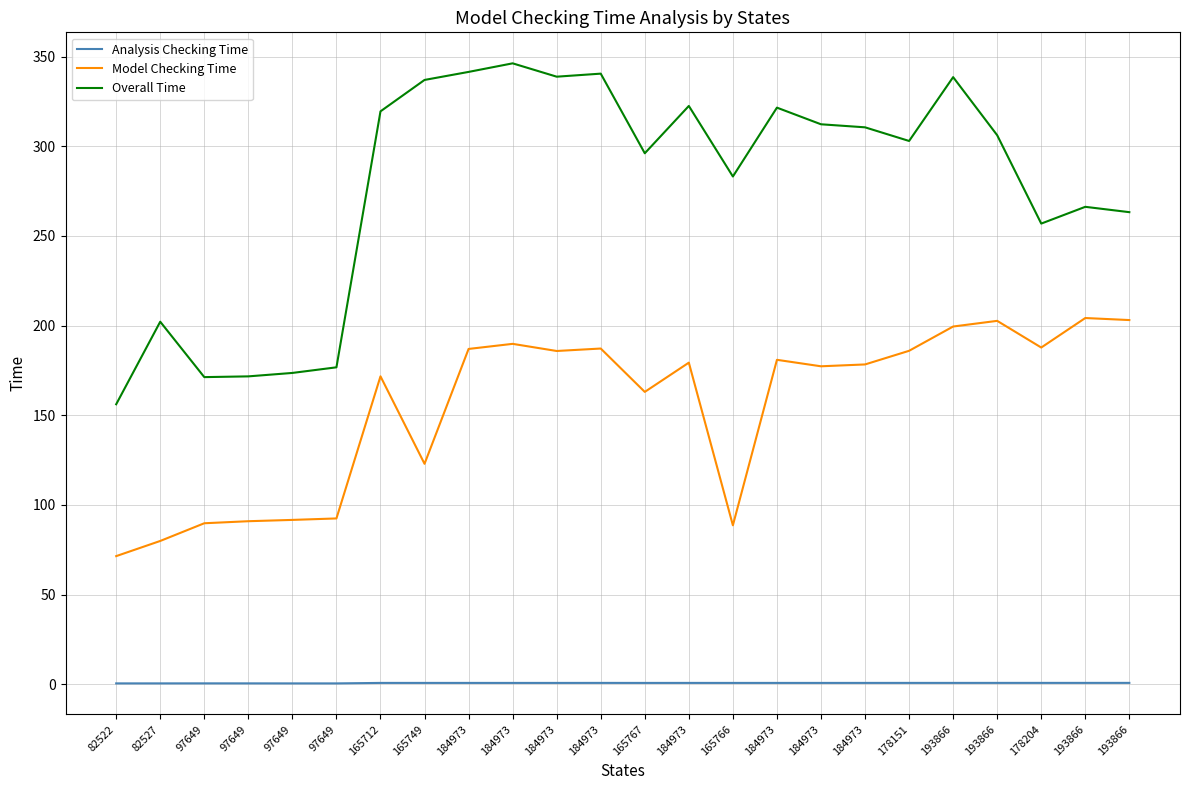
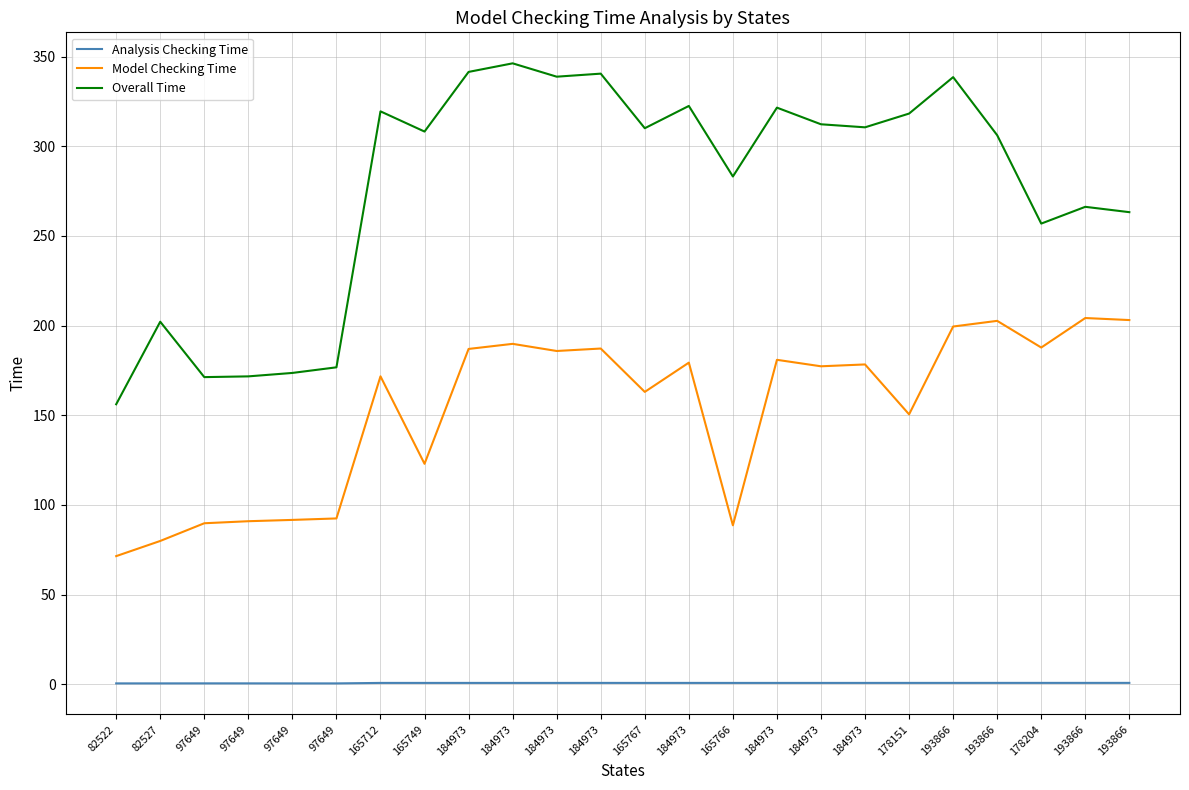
Overall Time, 165749: 337 -> 308
Overall Time, 165767: 296 -> 310
Model Checking Time, 178151: 186 -> 151
Overall Time, 178151: 303 -> 318
